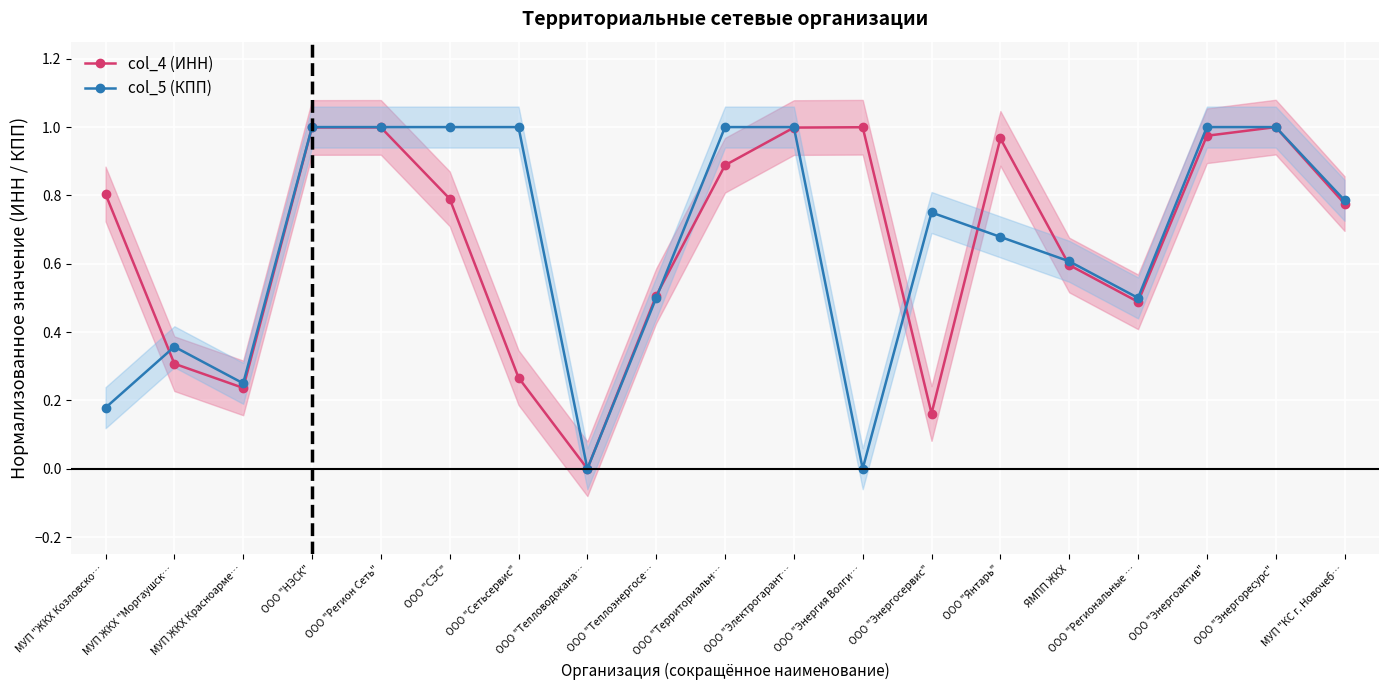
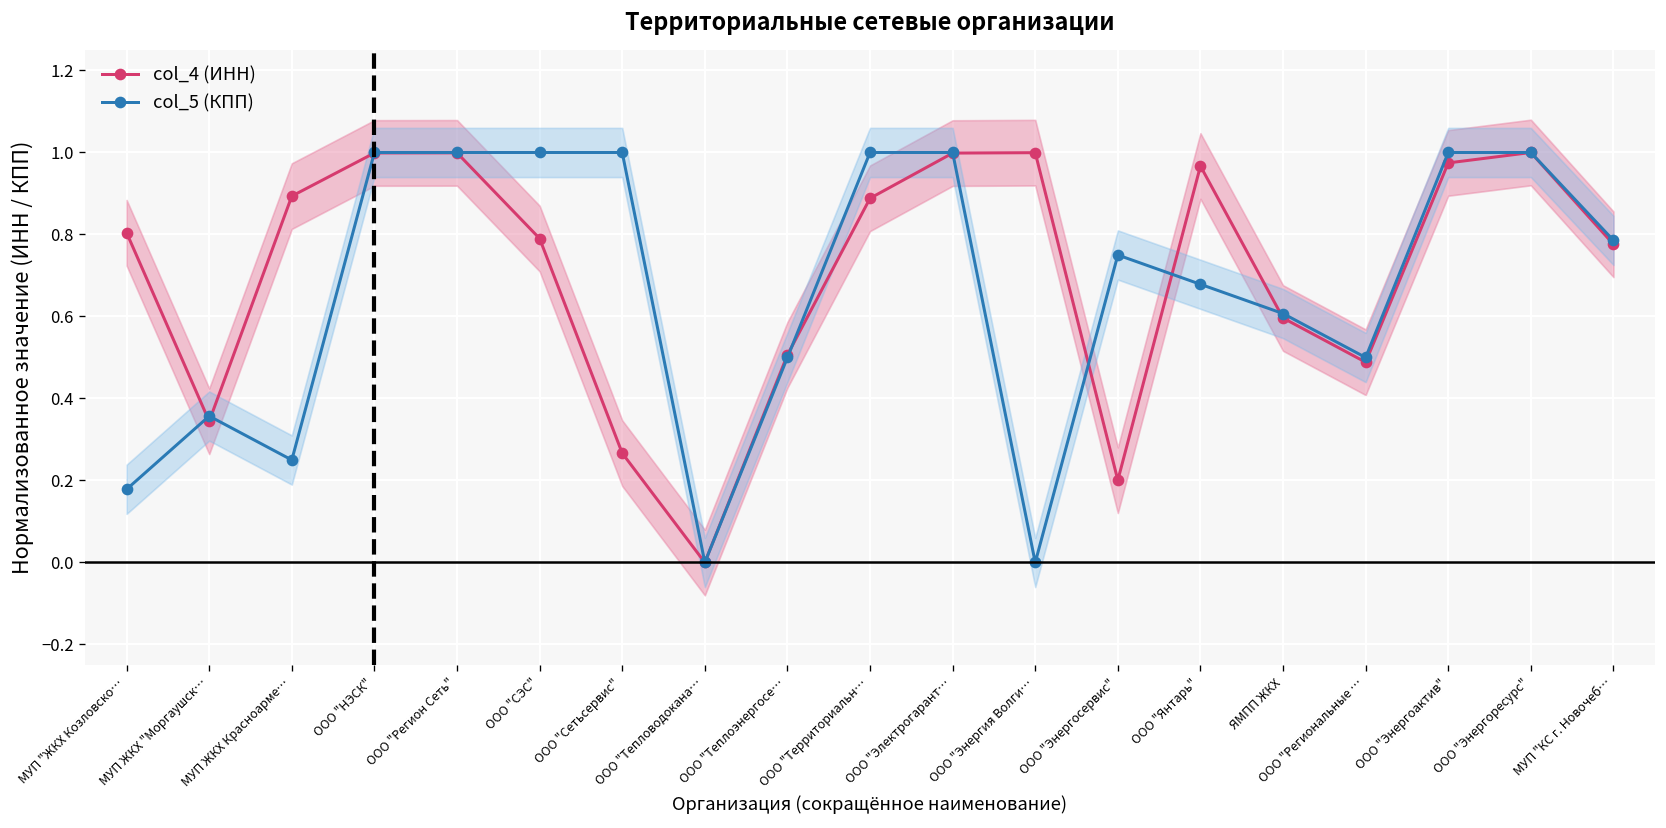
col_4 (ИНН), МУП ЖКХ "Моргаушск…: 0.31 -> 0.34
col_4 (ИНН), МУП ЖКХ Красноарме…: 0.24 -> 0.89
col_4 (ИНН), ООО "Энергосервис": 0.16 -> 0.20
